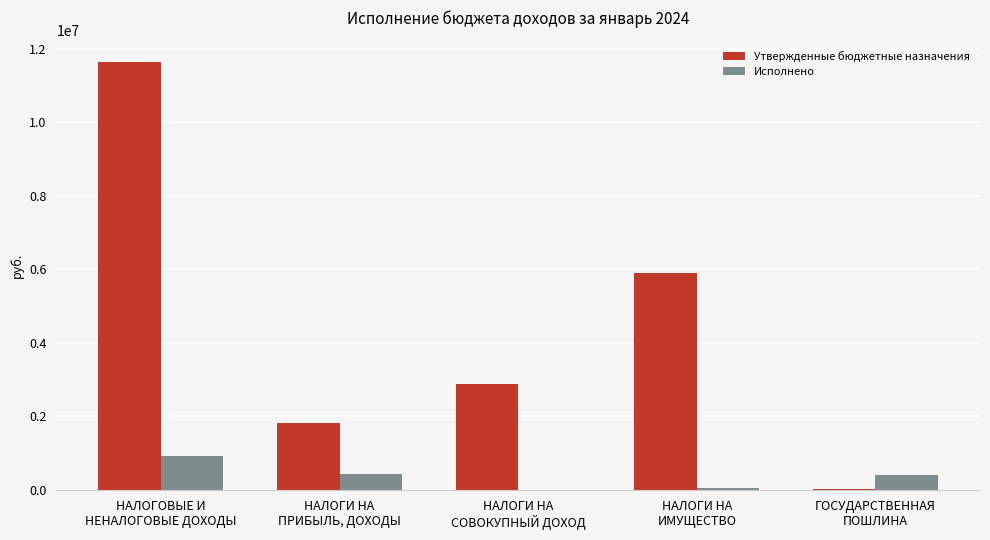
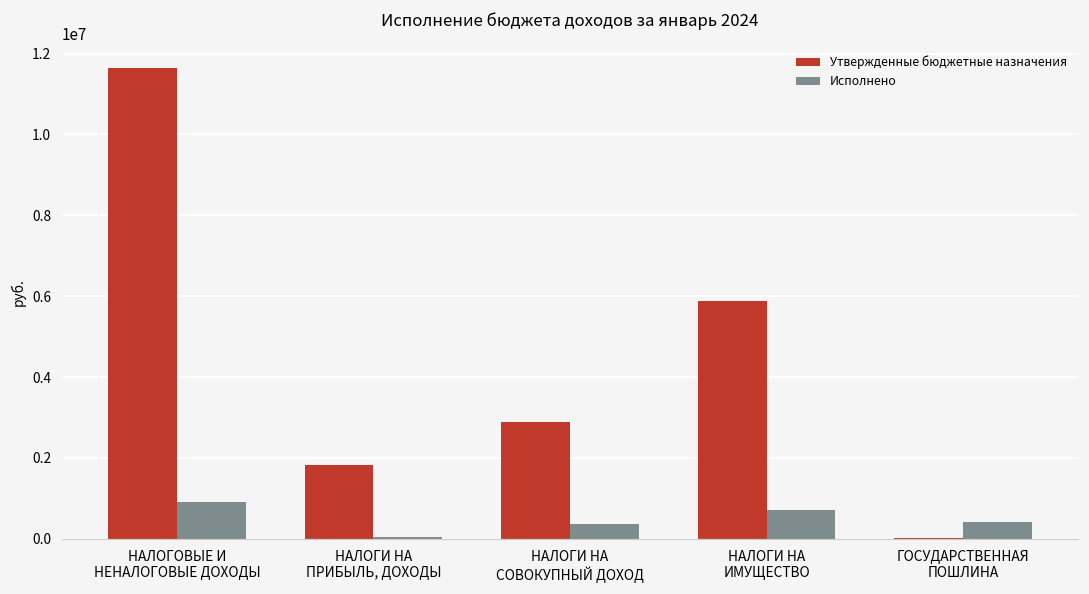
Исполнено, НАЛОГИ НА ПРИБЫЛЬ, ДОХОДЫ: 400000 -> 0
Исполнено, НАЛОГИ НА СОВОКУПНЫЙ ДОХОД: 0 -> 400000
Исполнено, НАЛОГИ НА ИМУЩЕСТВО: 0 -> 700000
